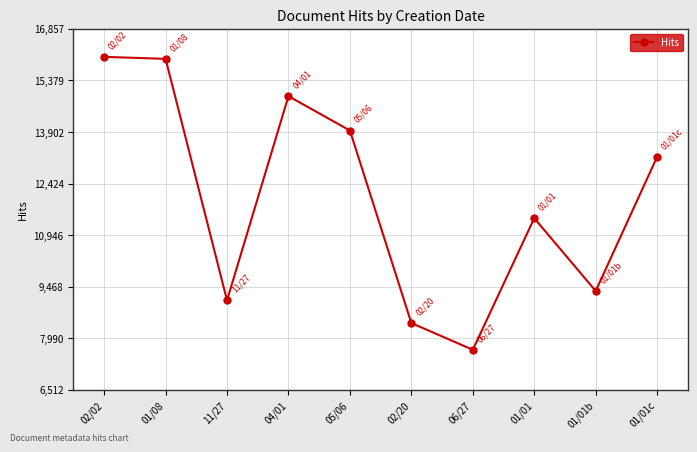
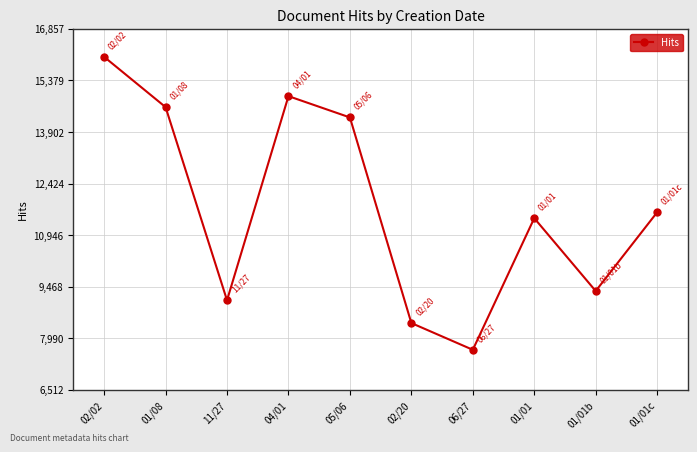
01/08: 16,000 -> 14,600
05/06: 13,900 -> 14,300
01/01c: 13,200 -> 11,600
